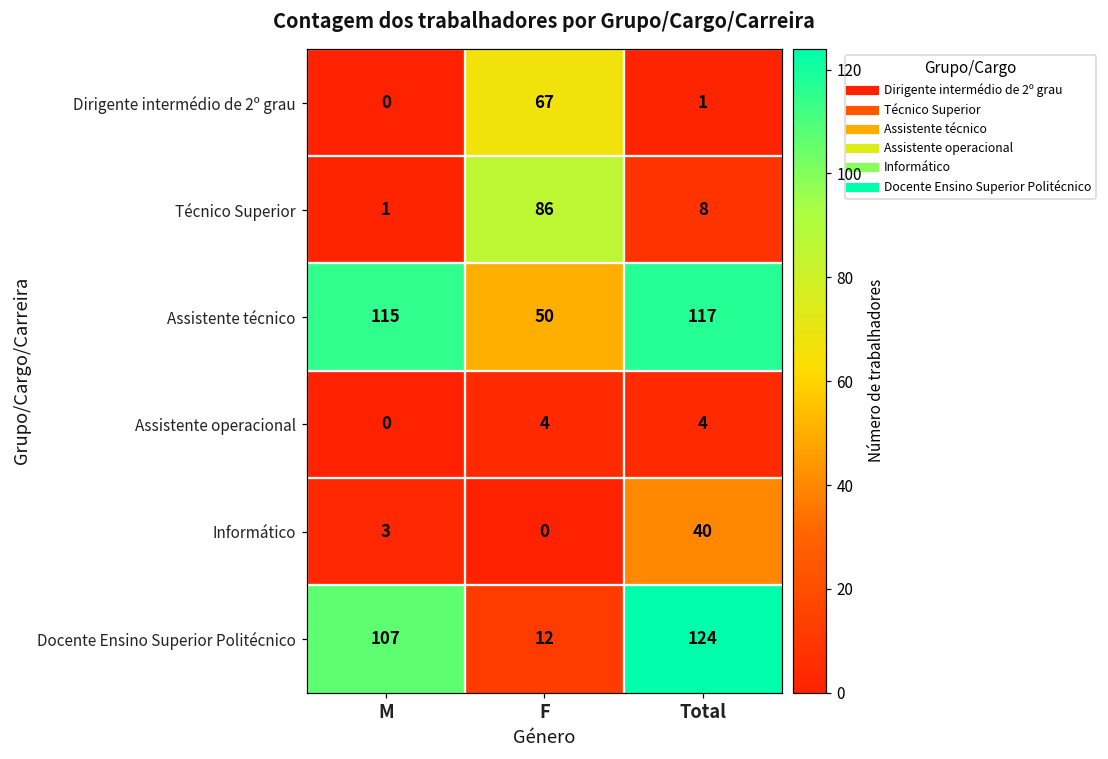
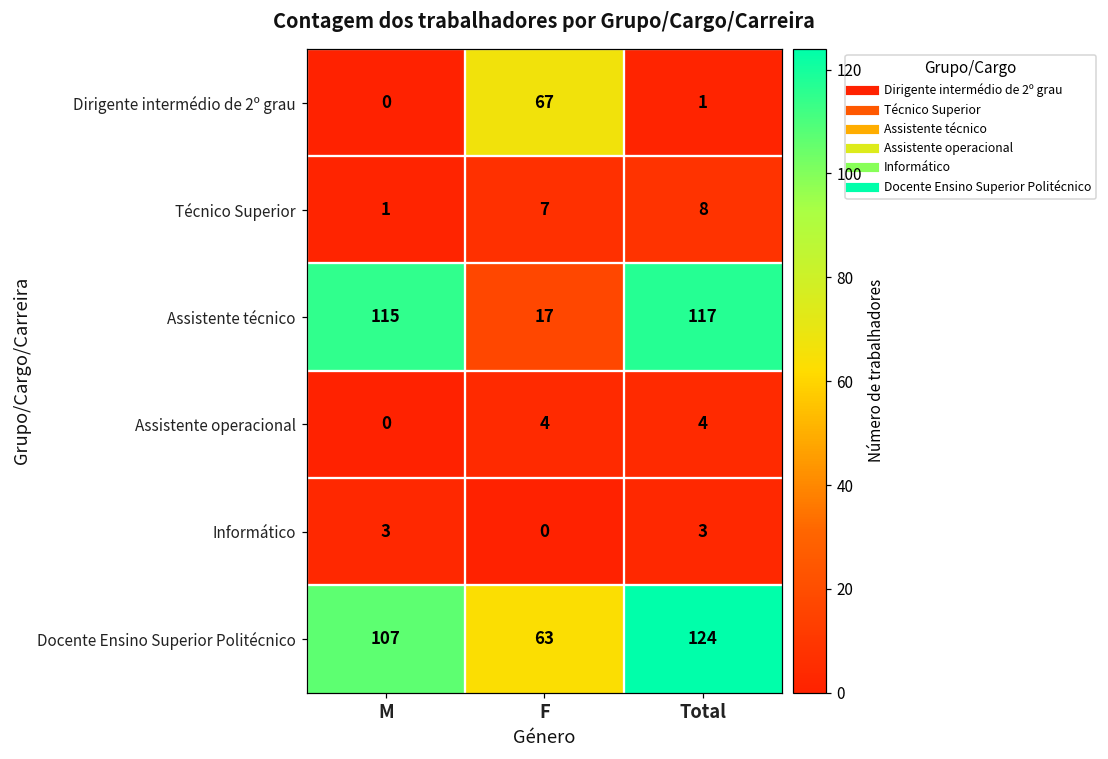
Técnico Superior, F: 86 -> 7
Assistente técnico, F: 50 -> 17
Informático, Total: 40 -> 3
Docente Ensino Superior Politécnico, F: 12 -> 63
